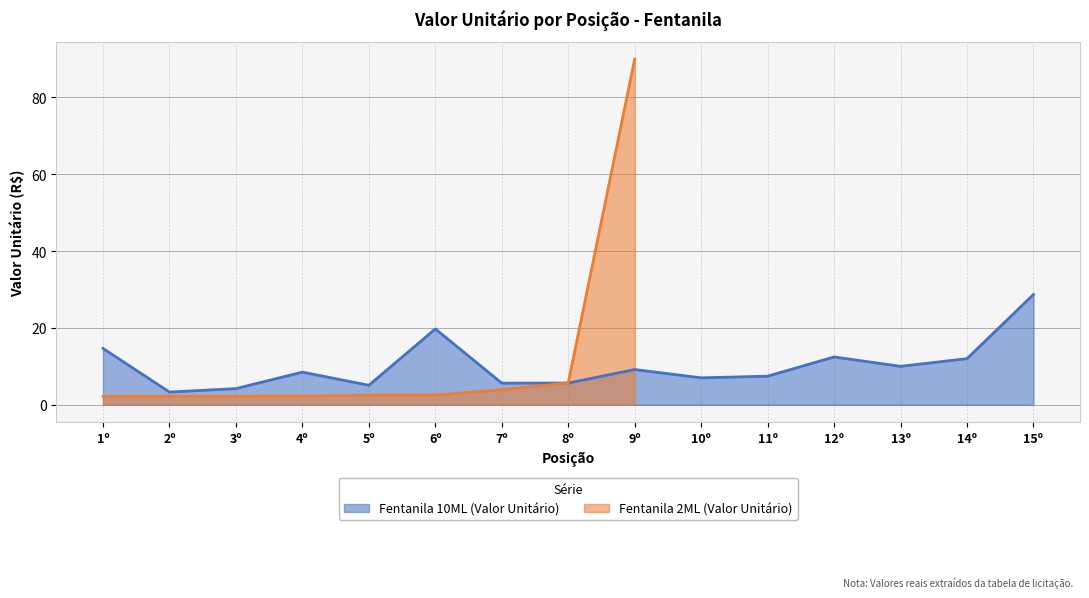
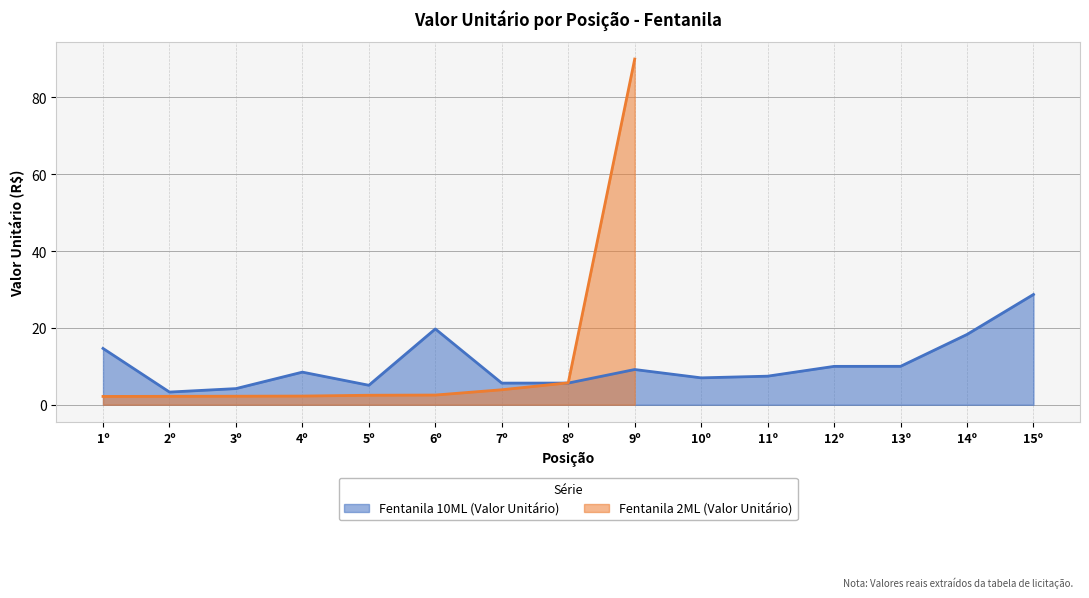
Fentanila 10ML (Valor Unitário), 12º: 12 -> 10
Fentanila 10ML (Valor Unitário), 14º: 12 -> 18
